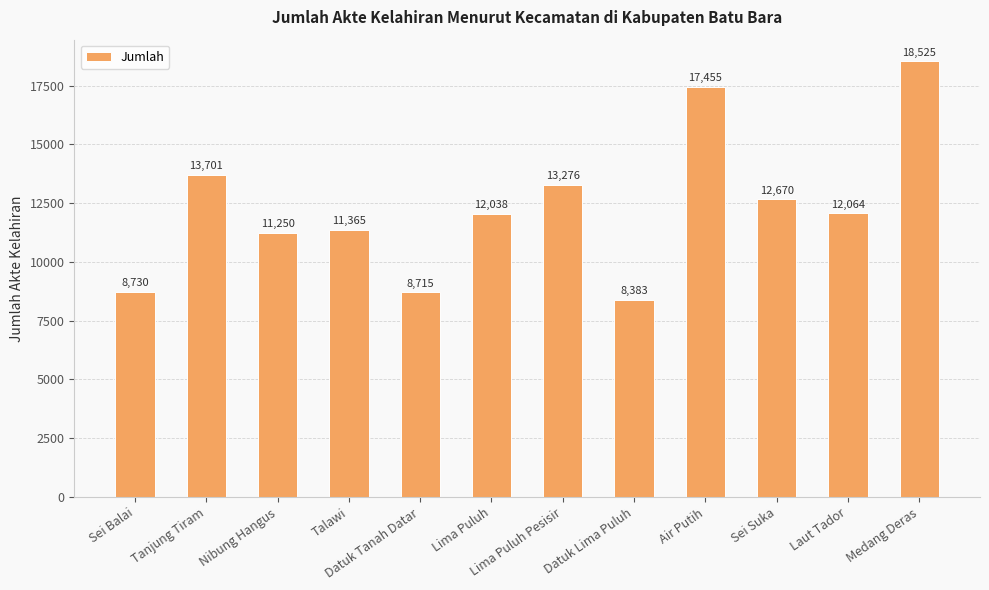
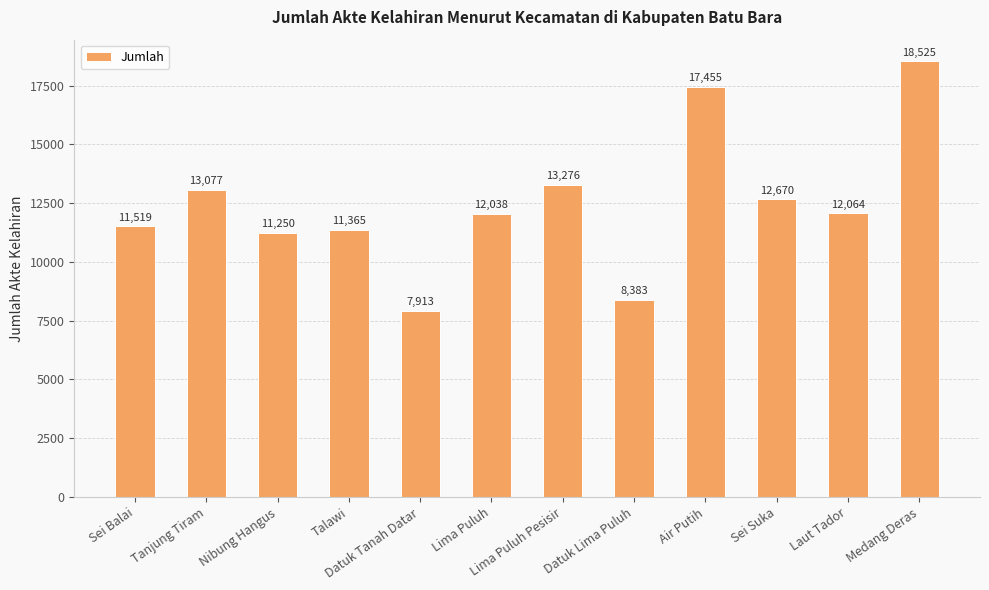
Sei Balai: 8,730 -> 11,519
Tanjung Tiram: 13,701 -> 13,077
Datuk Tanah Datar: 8,715 -> 7,913
